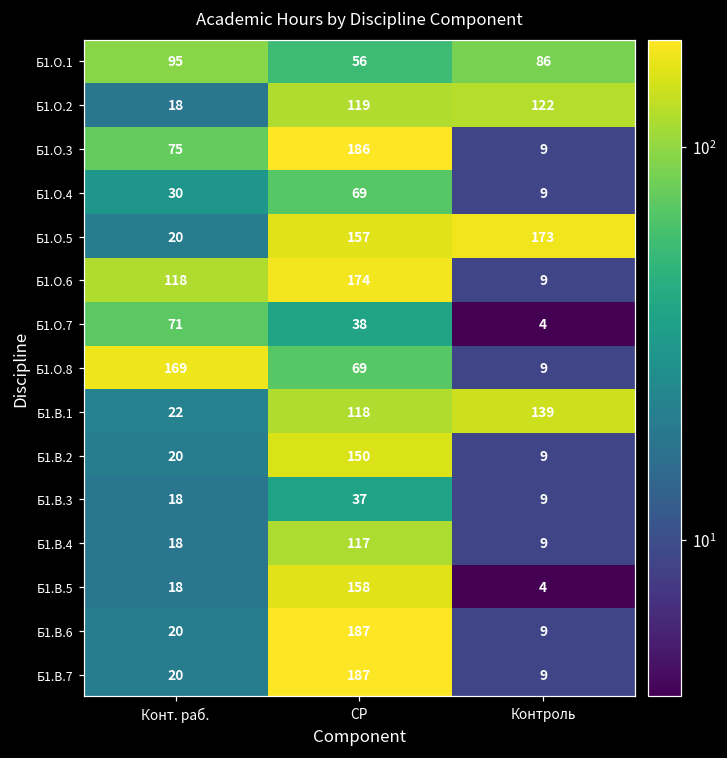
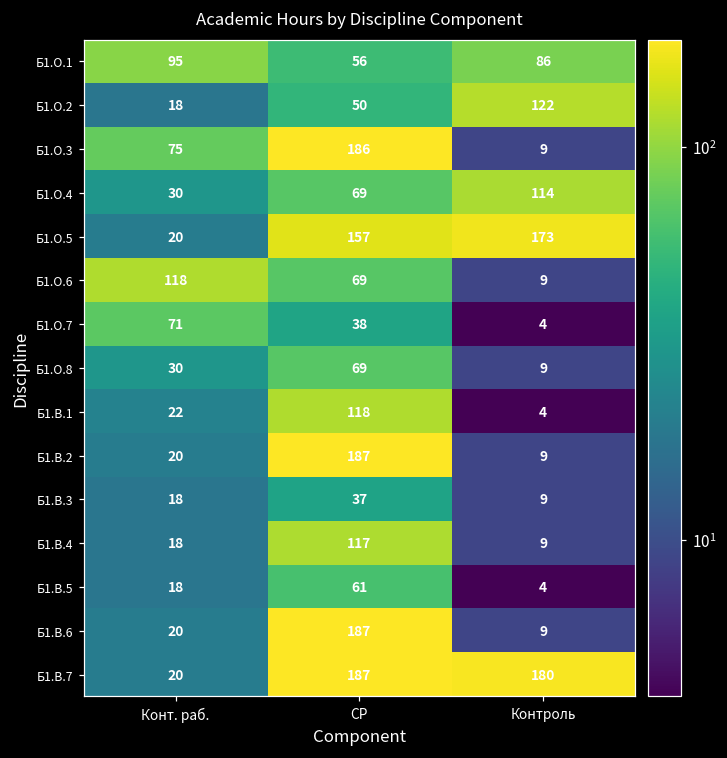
Б1.О.2, СР: 119 -> 50
Б1.О.4, Контроль: 9 -> 114
Б1.О.6, СР: 174 -> 69
Б1.О.8, Конт. раб.: 169 -> 30
Б1.В.1, Контроль: 139 -> 4
Б1.В.2, СР: 150 -> 187
Б1.В.5, СР: 158 -> 61
Б1.В.7, Контроль: 9 -> 180
